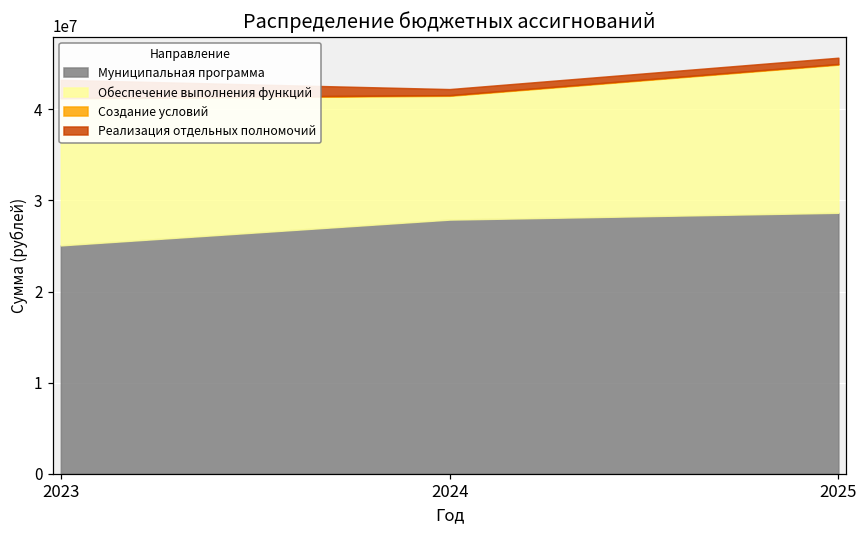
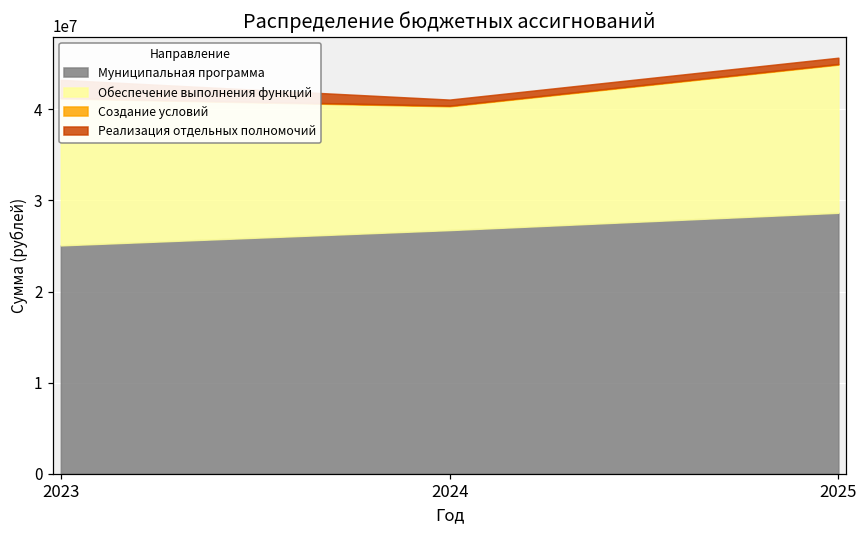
Муниципальная программа, 2024: 28000000 -> 27000000
